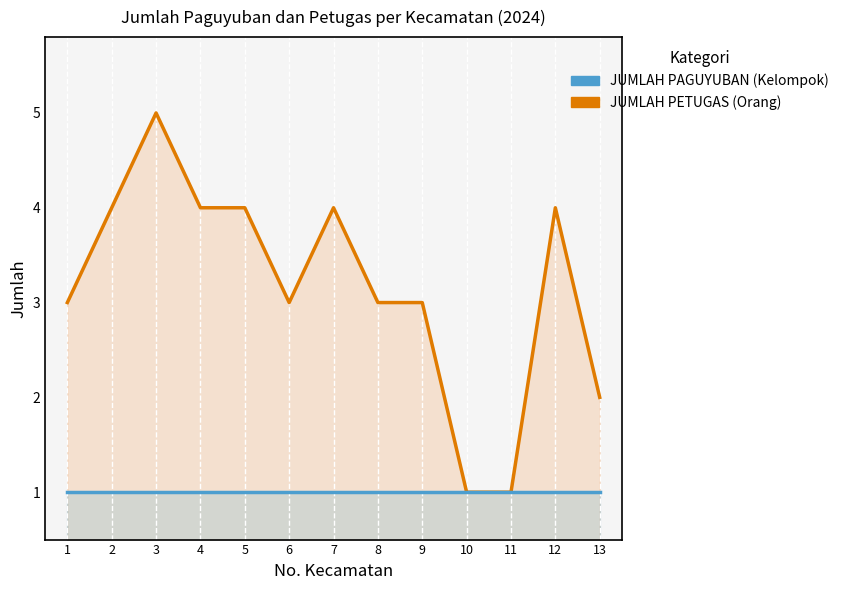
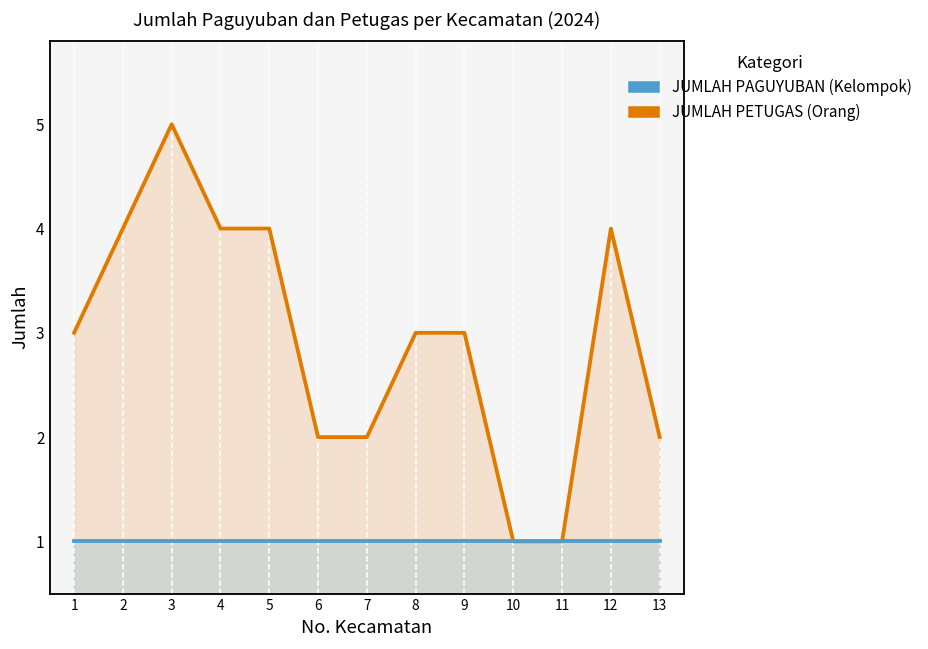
JUMLAH PETUGAS (Orang), 6: 3 -> 2
JUMLAH PETUGAS (Orang), 7: 4 -> 2
